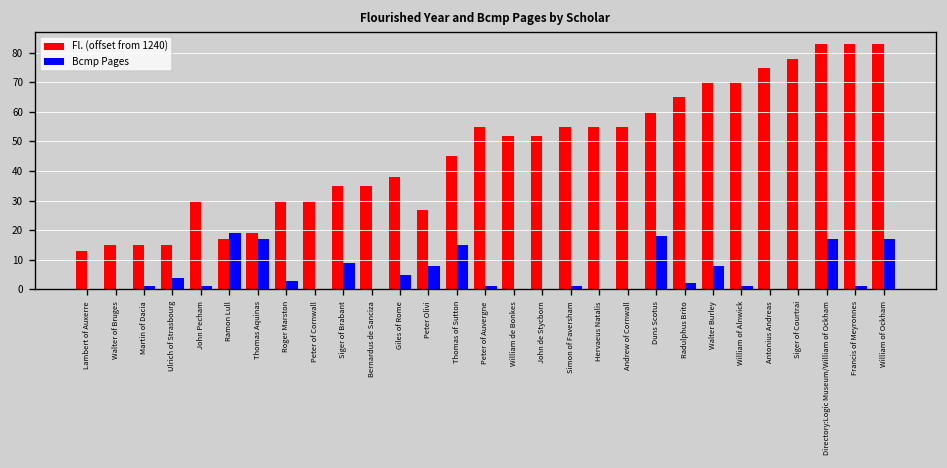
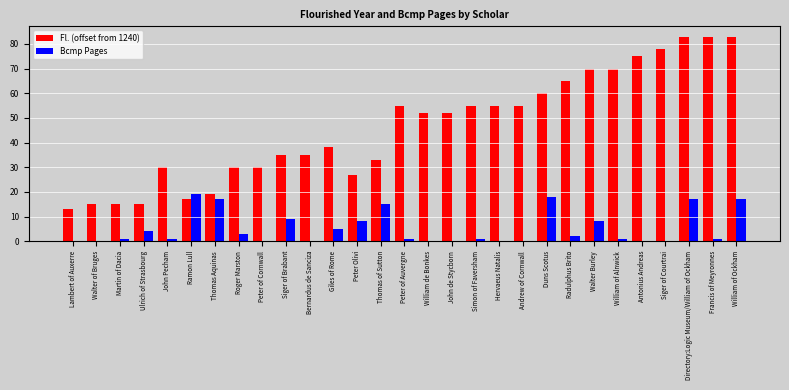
Fl. (offset from 1240), Thomas of Sutton: 45 -> 33
